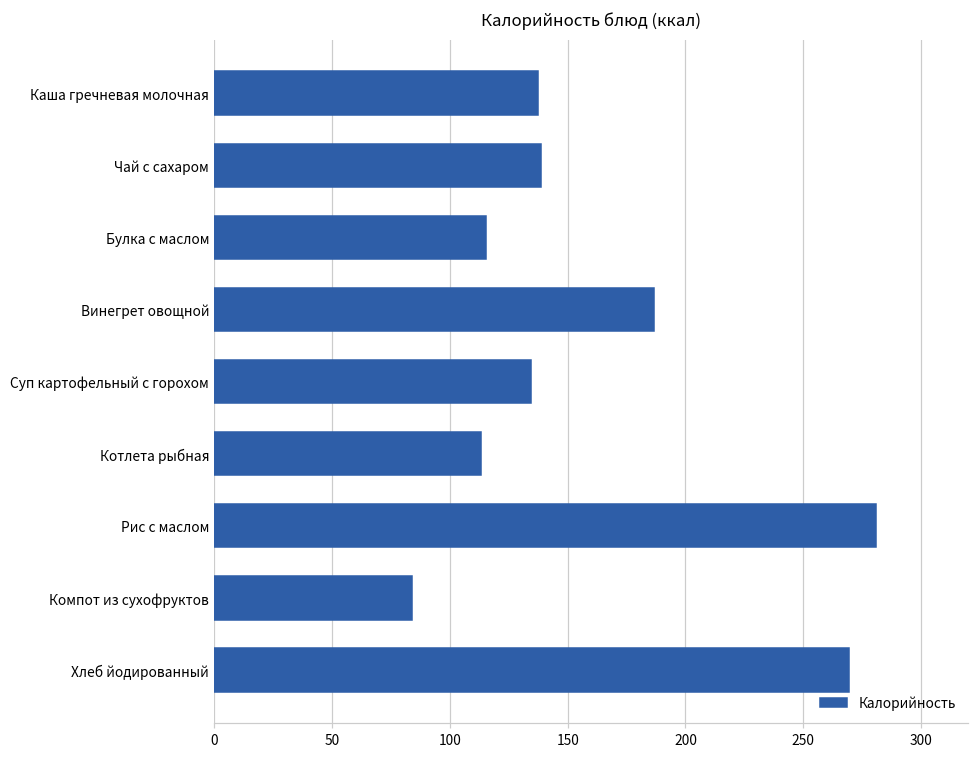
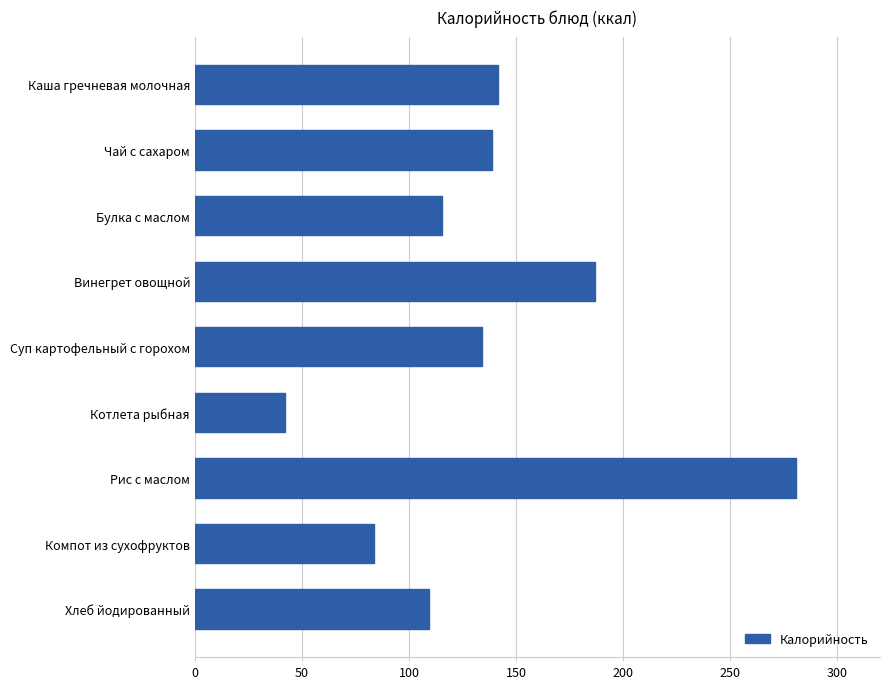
Каша гречневая молочная: 138 -> 142
Котлета рыбная: 113 -> 42
Хлеб йодированный: 269 -> 110
